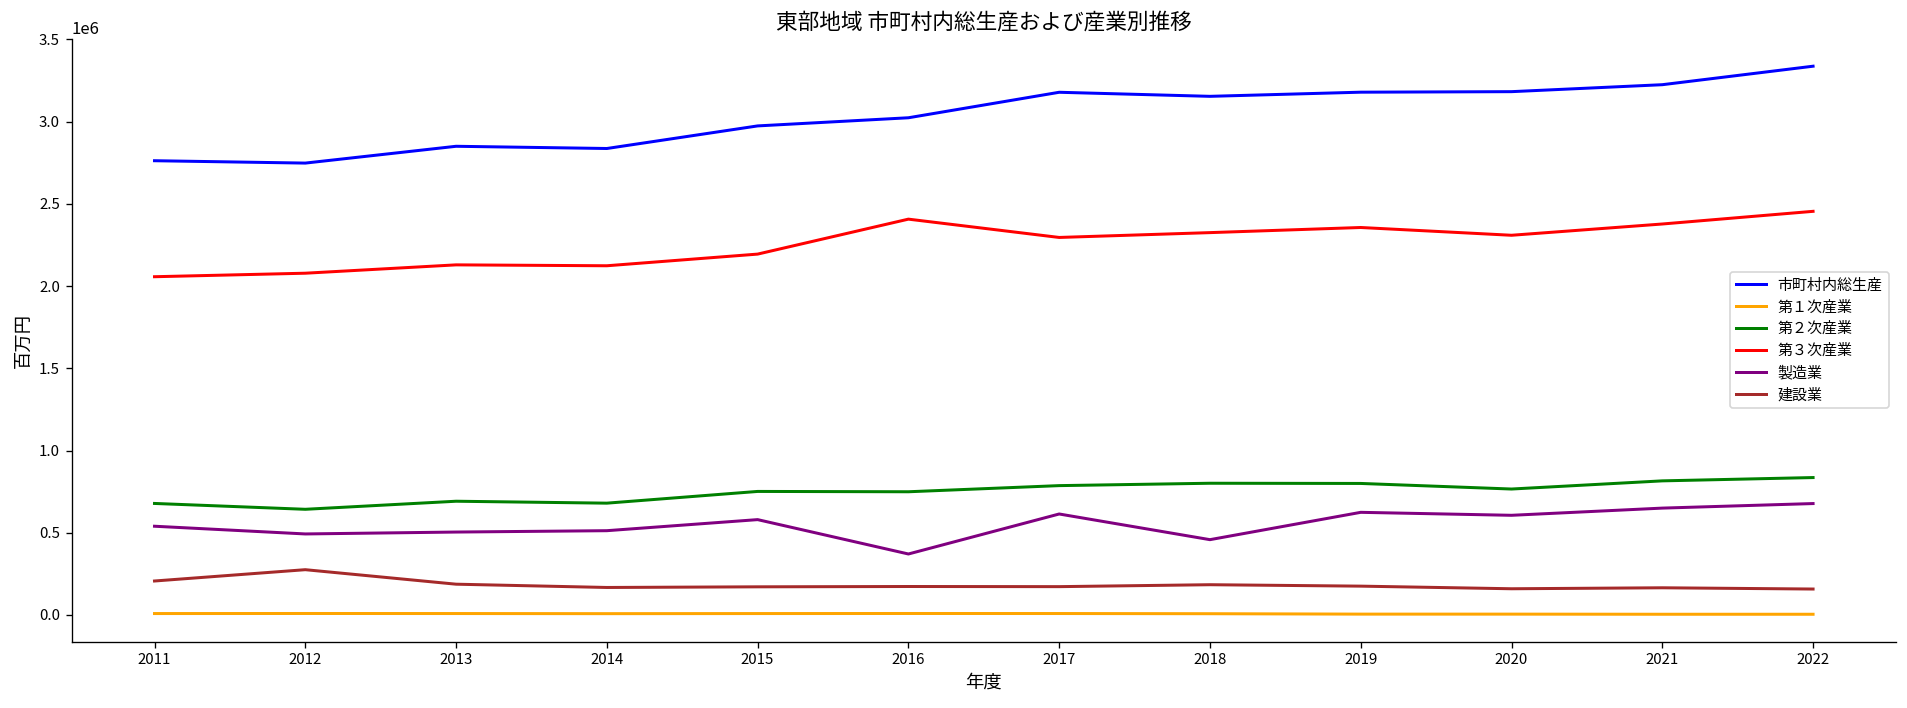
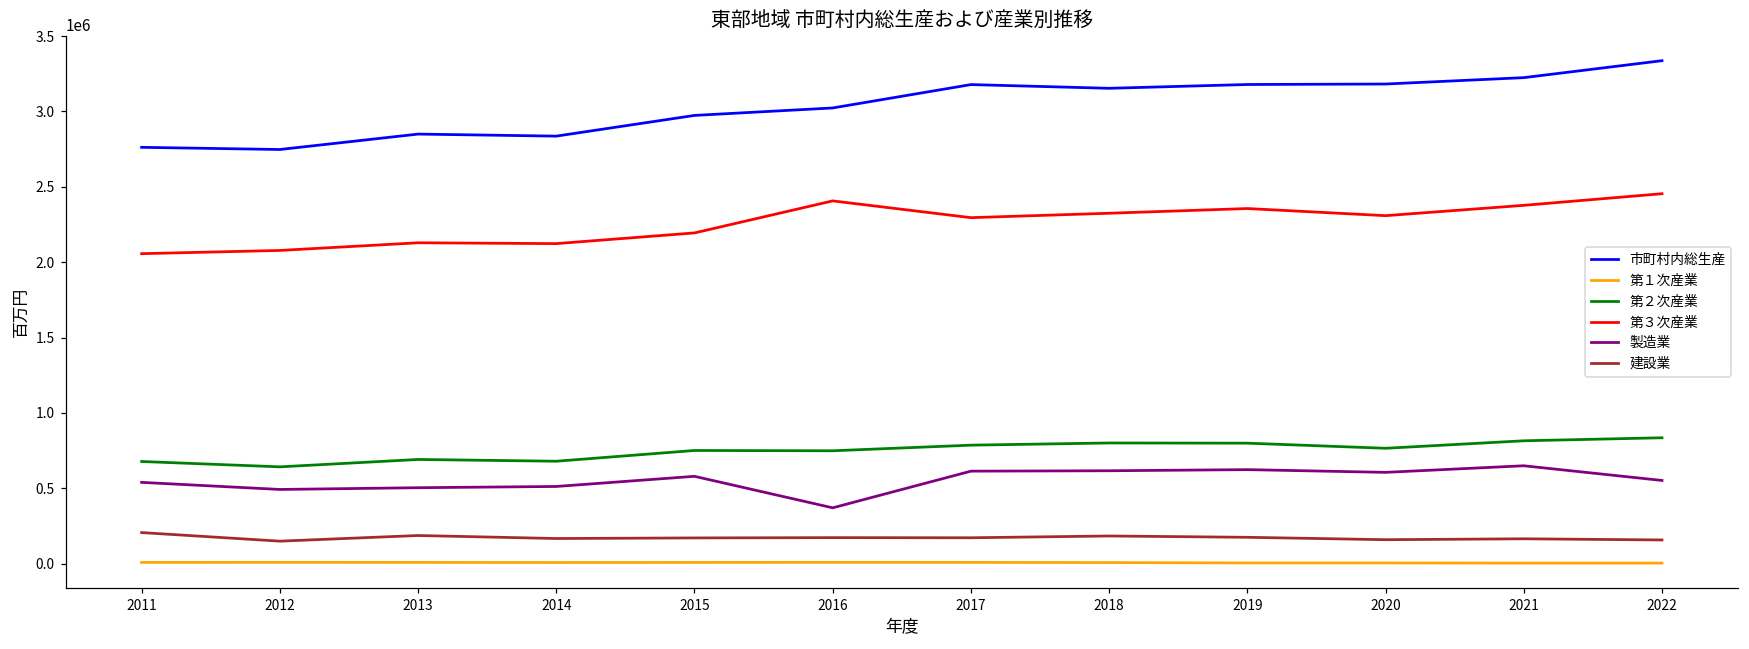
建設業, 2012: 280000 -> 150000
製造業, 2018: 460000 -> 620000
製造業, 2022: 680000 -> 550000
